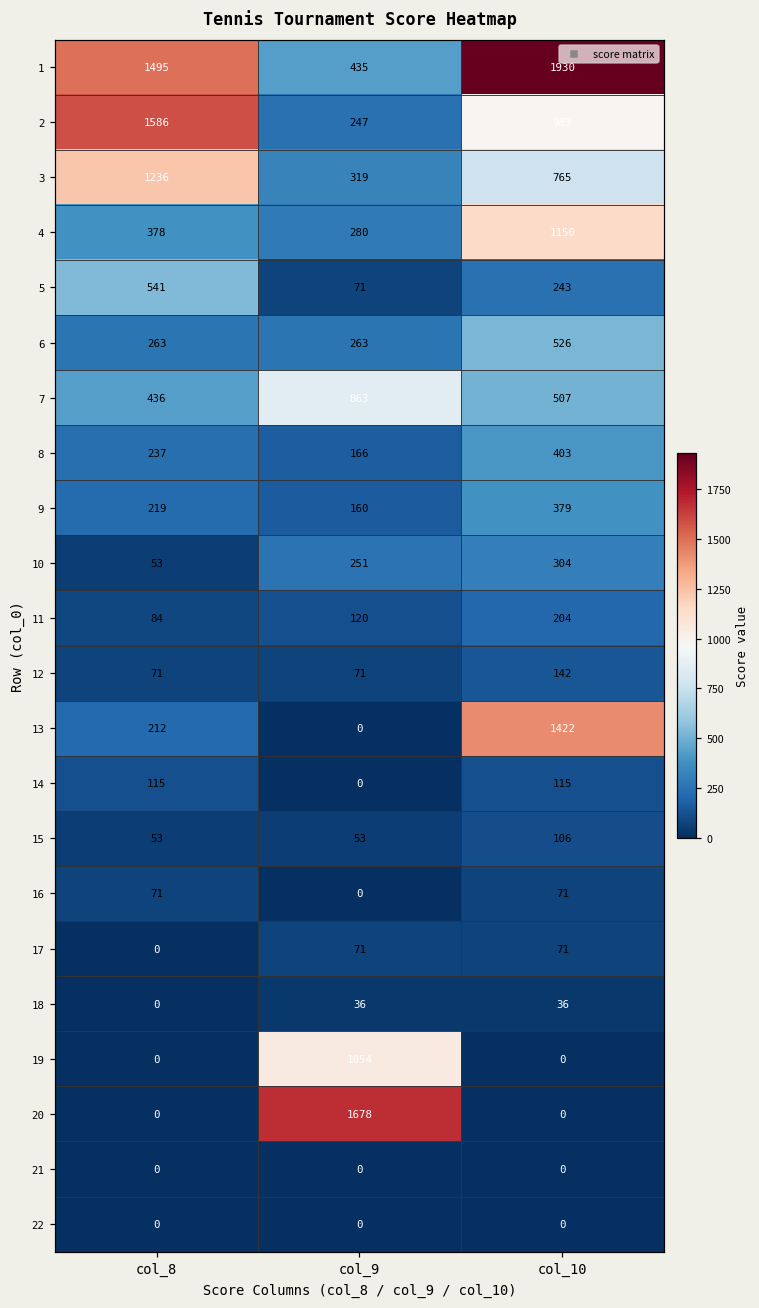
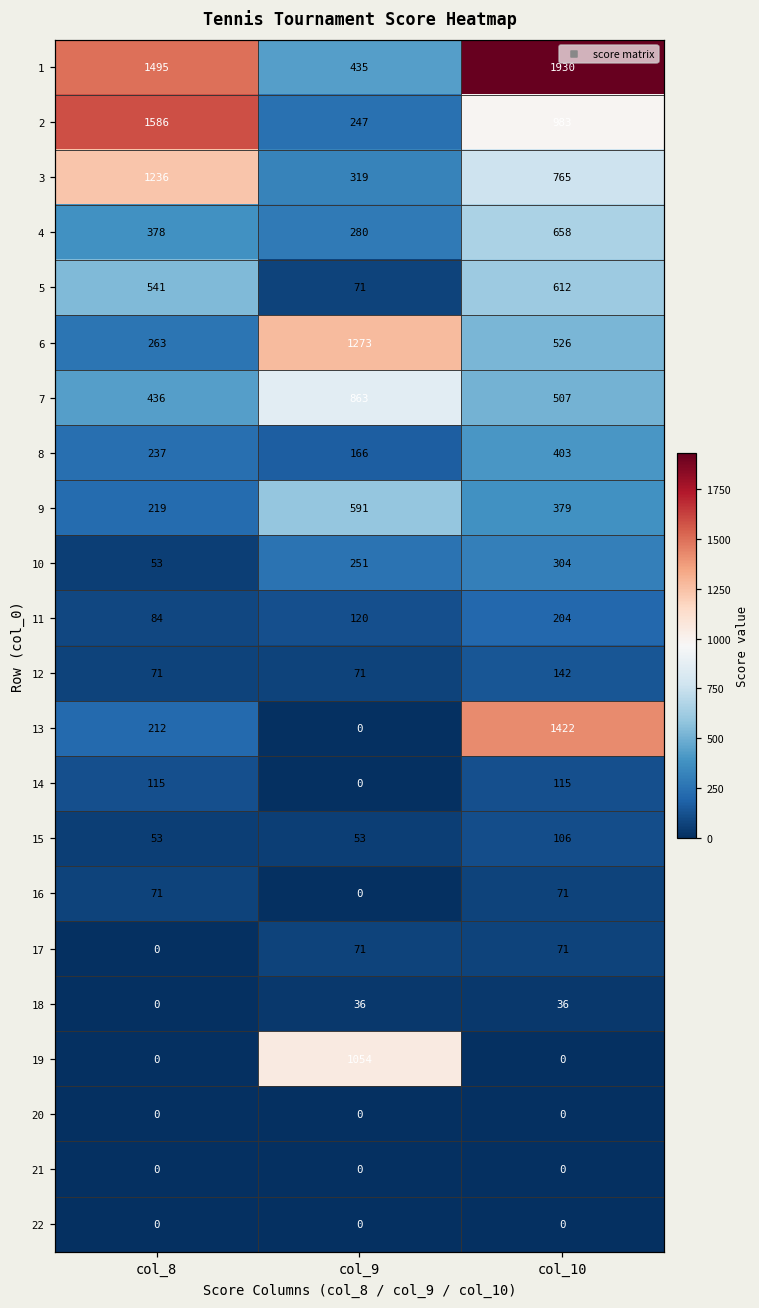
4, col_10: 1150 -> 658
5, col_10: 243 -> 612
6, col_9: 263 -> 1273
9, col_9: 160 -> 591
20, col_9: 1678 -> 0
